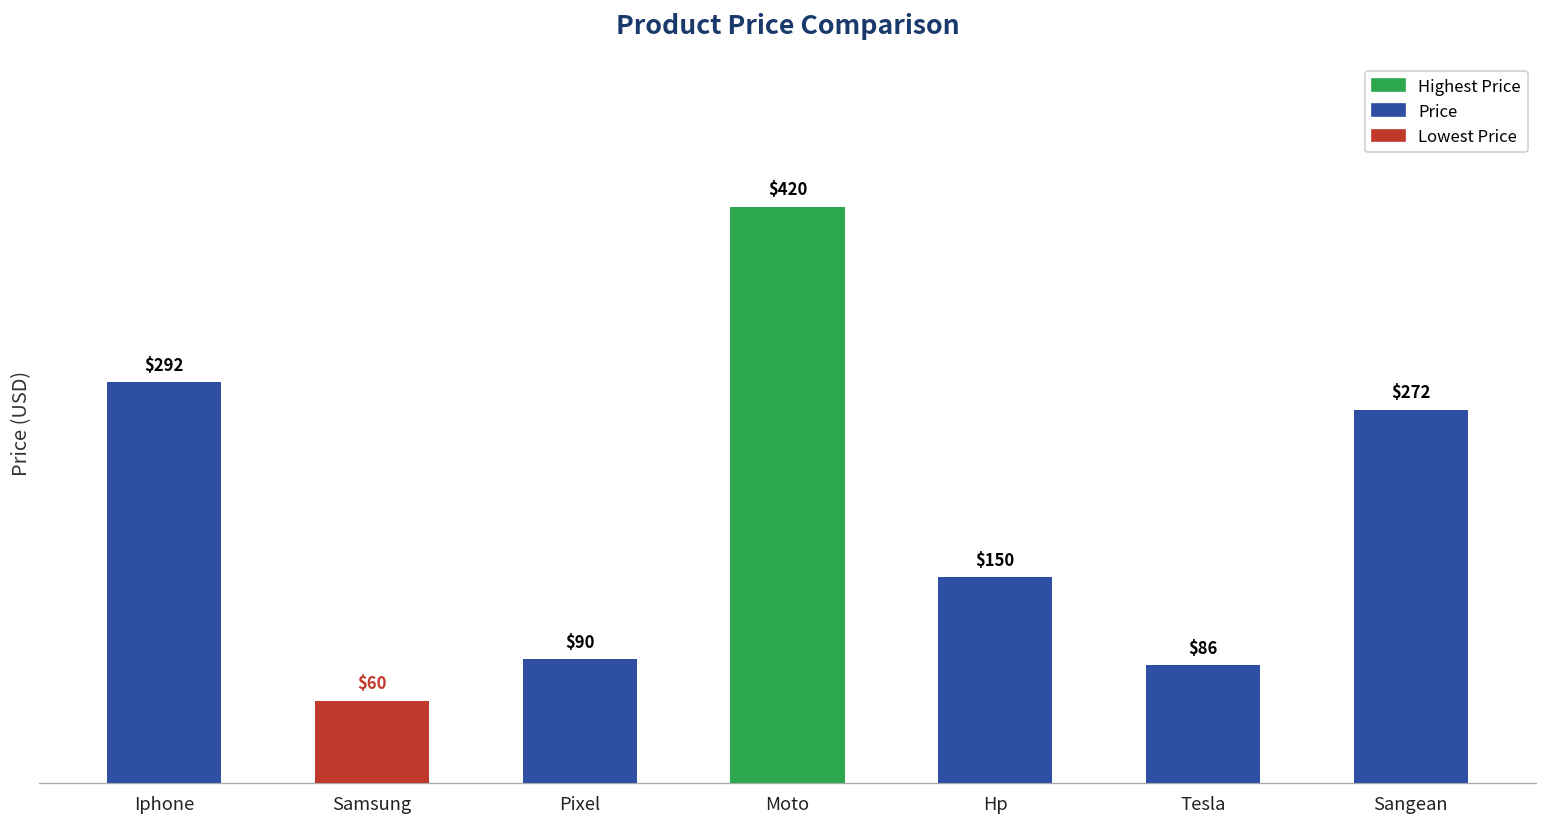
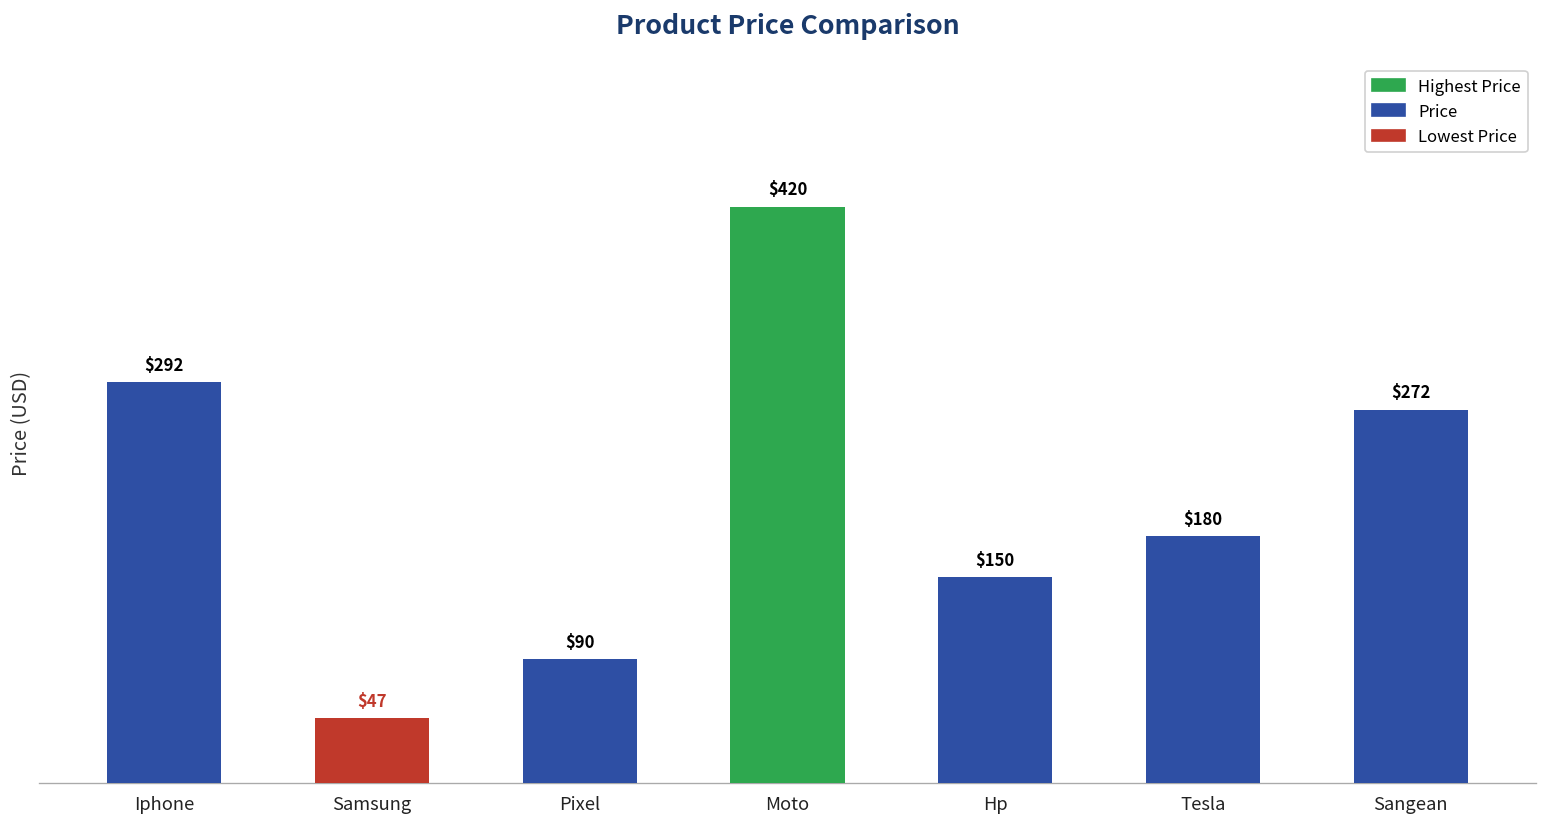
Samsung: $60 -> $47
Tesla: $86 -> $180
